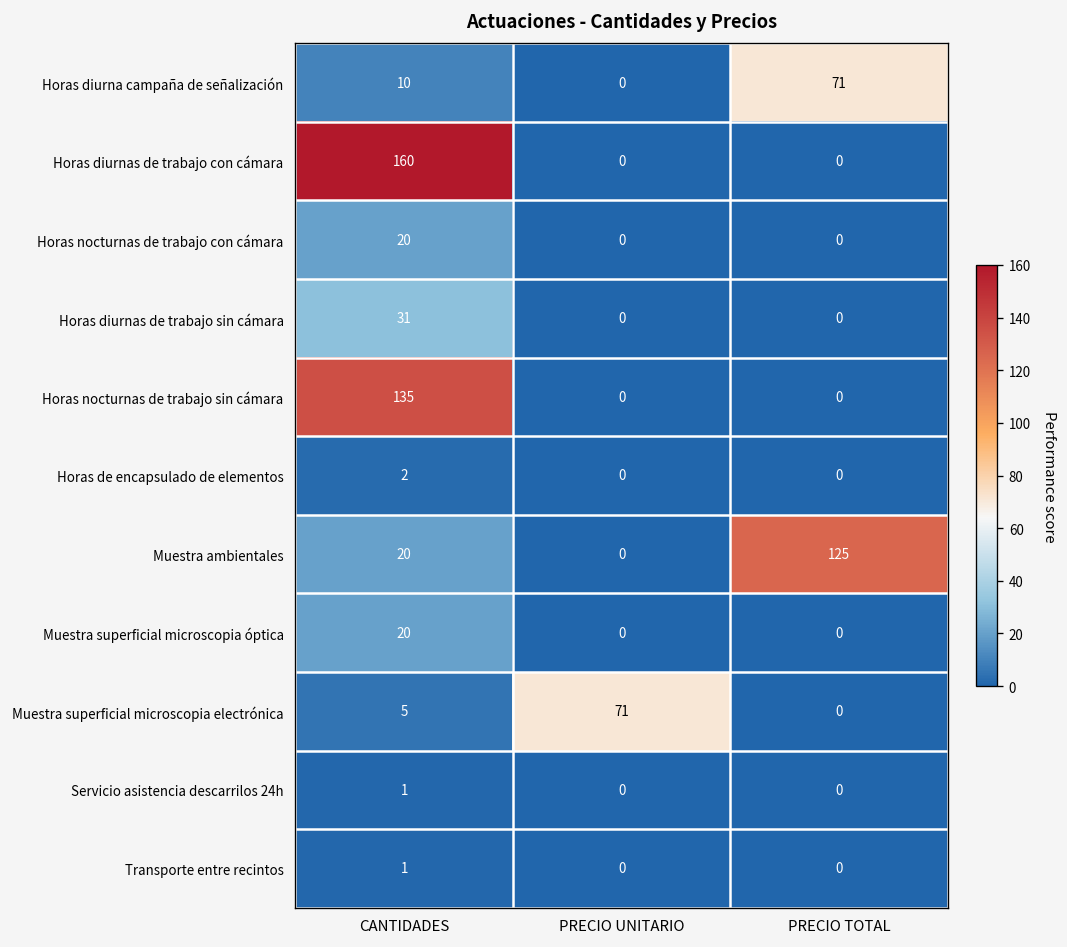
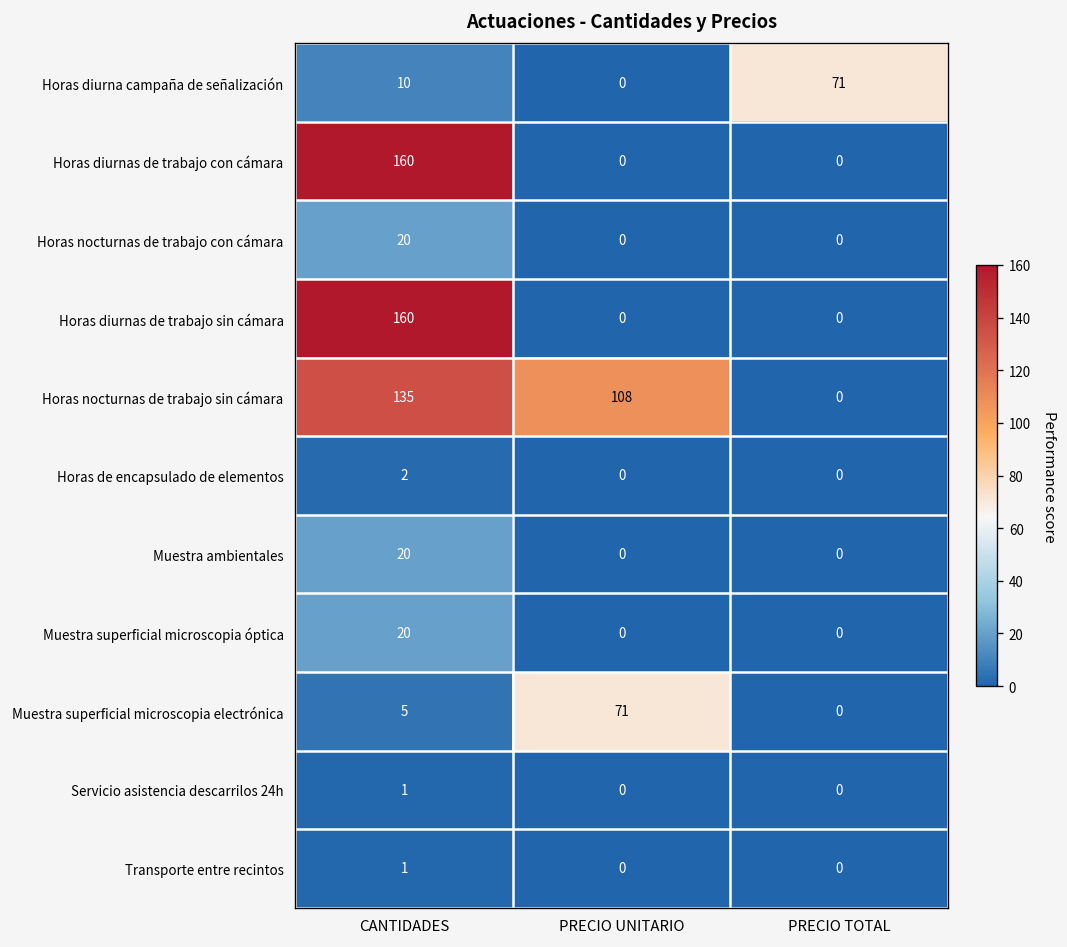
Horas diurnas de trabajo sin cámara, CANTIDADES: 31 -> 160
Horas nocturnas de trabajo sin cámara, PRECIO UNITARIO: 0 -> 108
Muestra ambientales, PRECIO TOTAL: 125 -> 0
